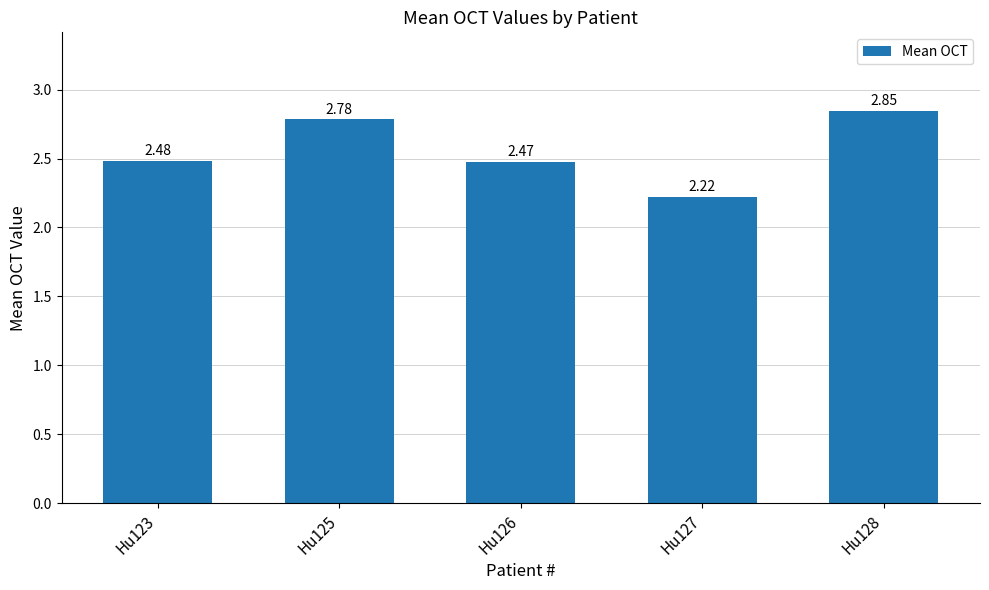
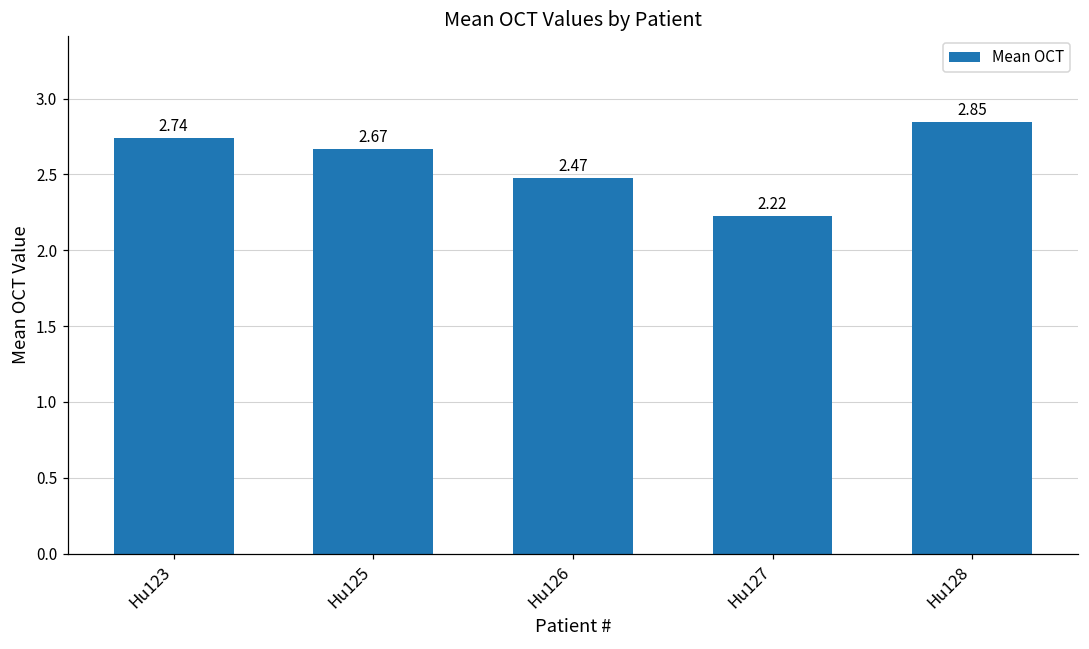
Hu123: 2.48 -> 2.74
Hu125: 2.78 -> 2.67
